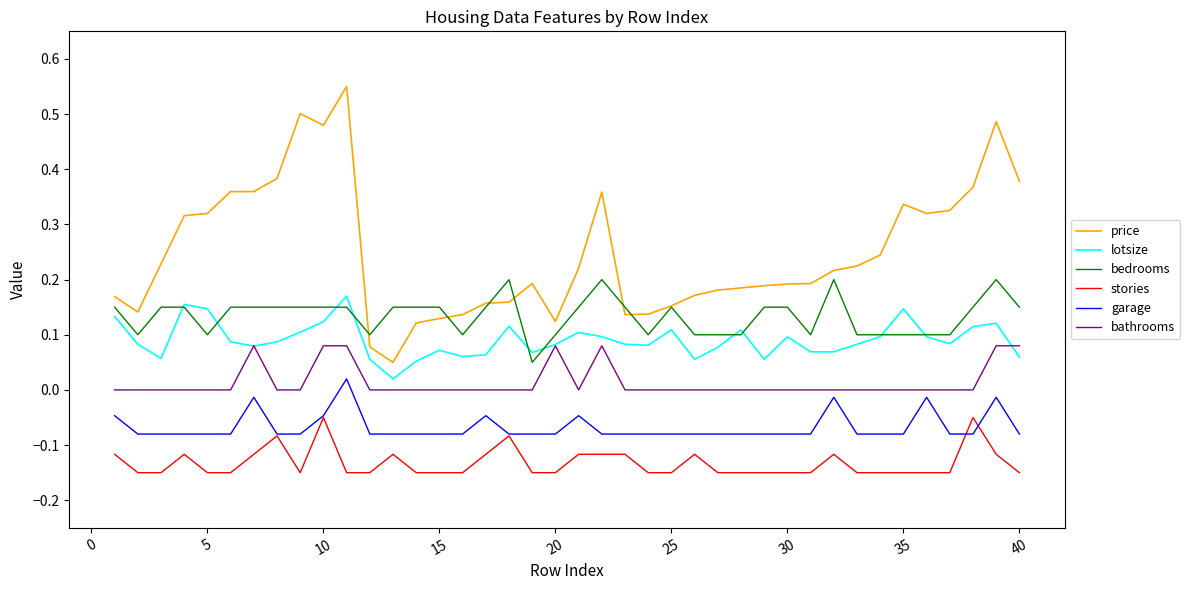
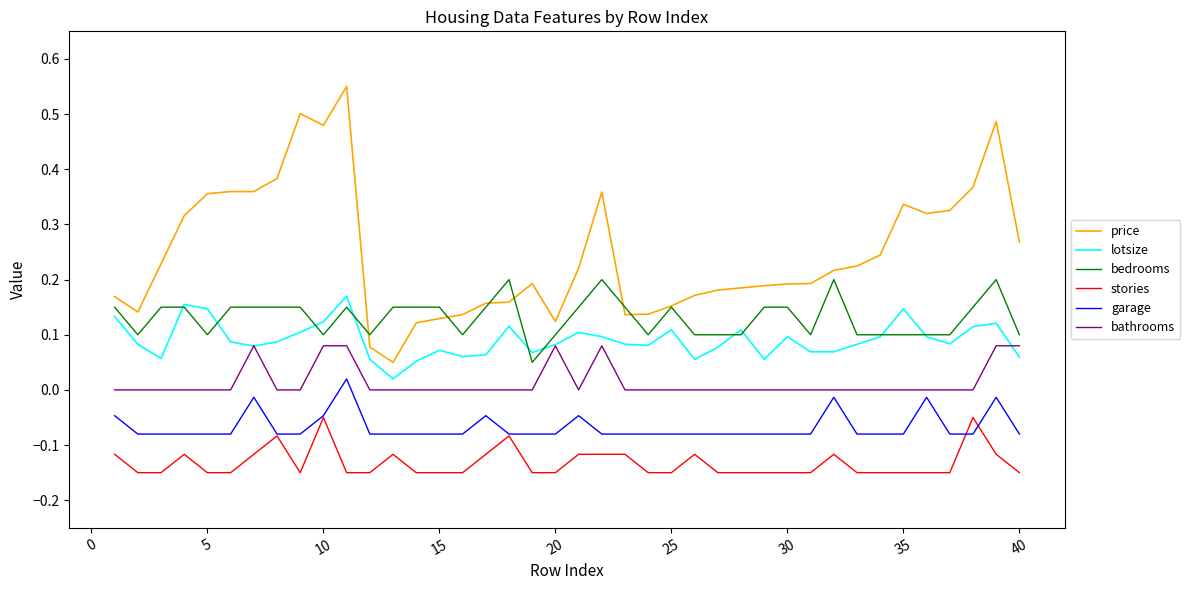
price, 5: 0.32 -> 0.36
bedrooms, 10: 0.15 -> 0.10
price, 40: 0.38 -> 0.27
bedrooms, 40: 0.15 -> 0.10
